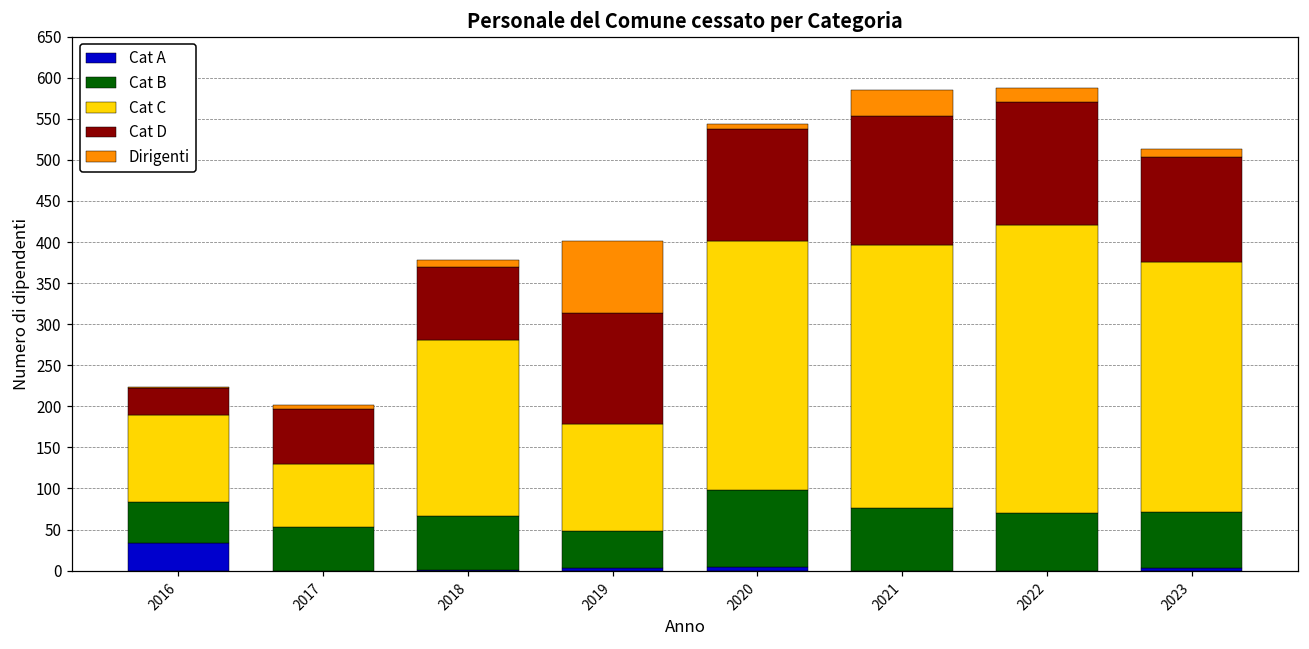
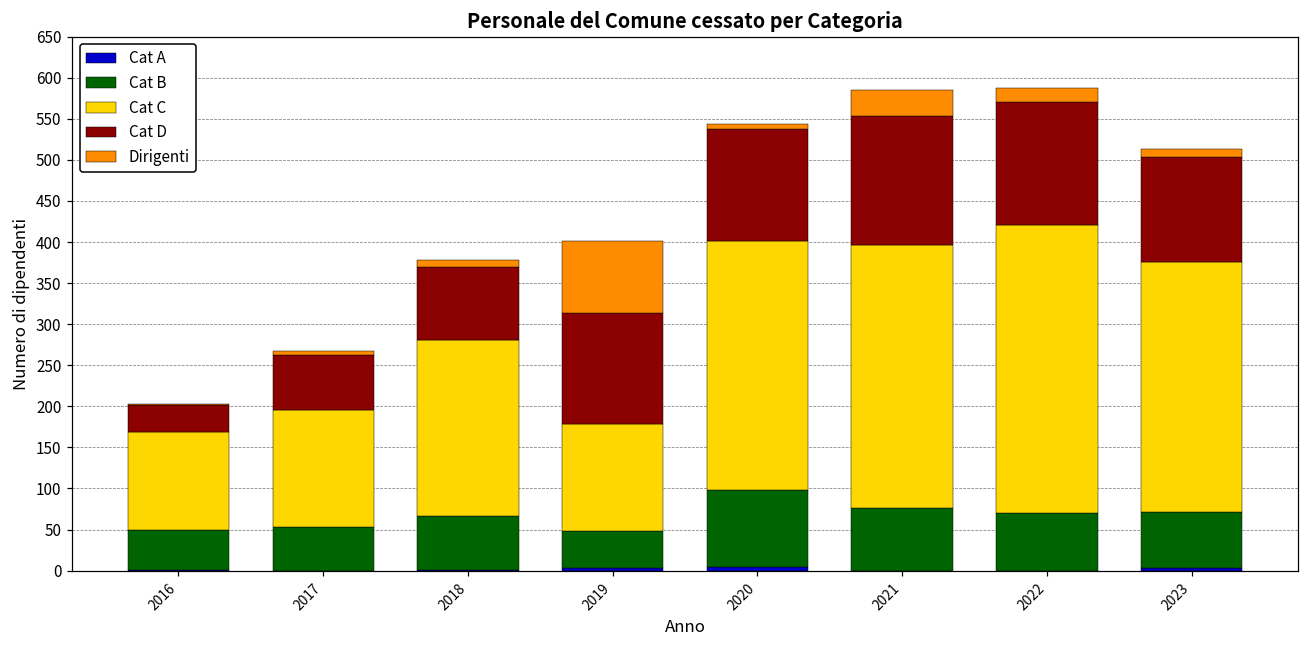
Cat A, 2016: 30 -> 0
Cat C, 2016: 110 -> 120
Cat C, 2017: 80 -> 140
